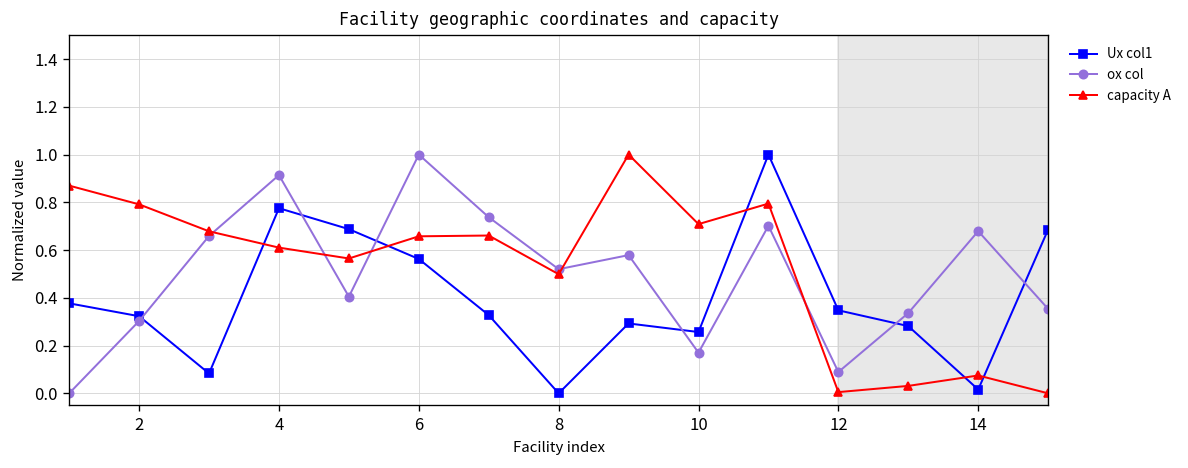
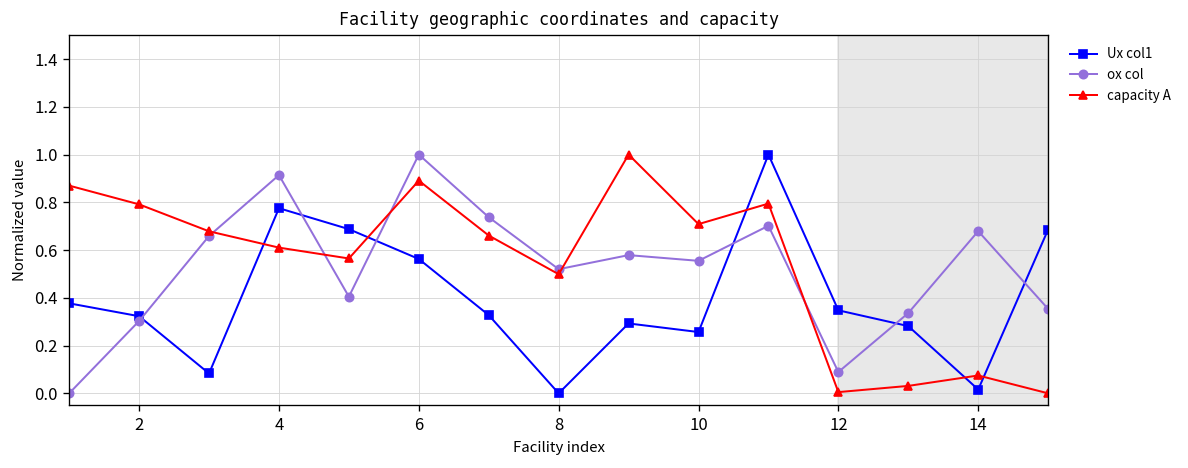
capacity A, 6: 0.66 -> 0.89
ox col, 10: 0.17 -> 0.55
